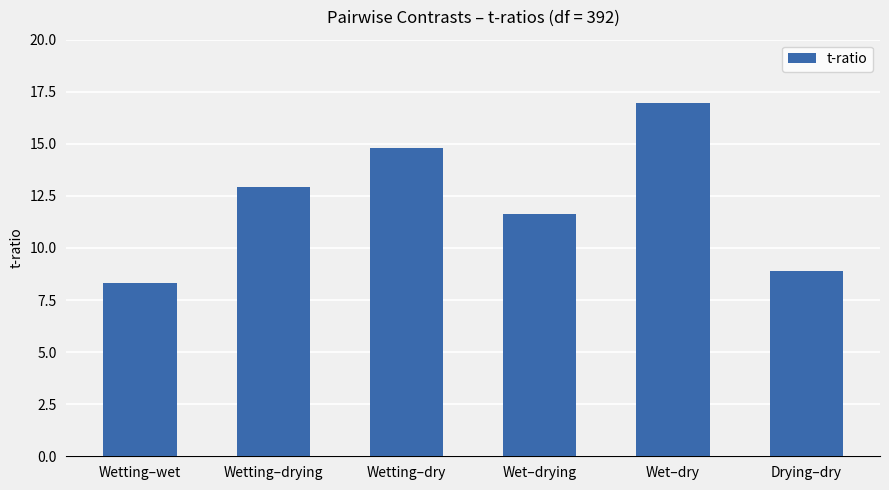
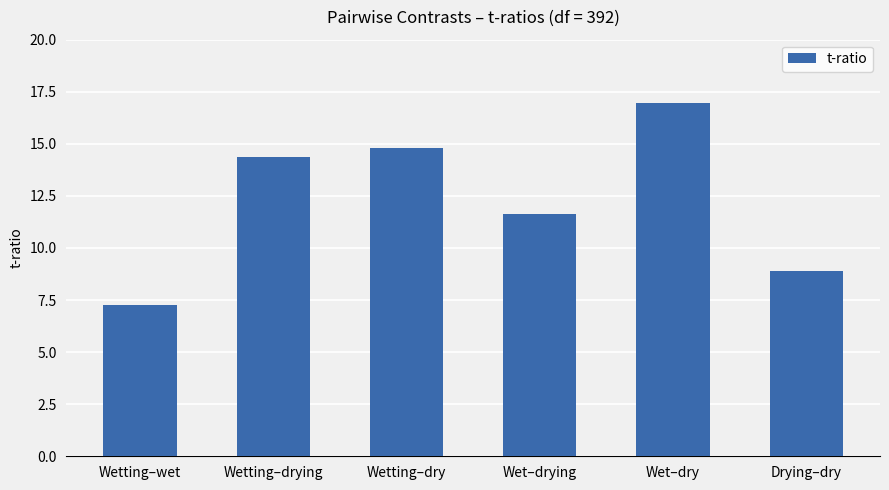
Wetting–wet: 8.3 -> 7.2
Wetting–drying: 12.9 -> 14.4
